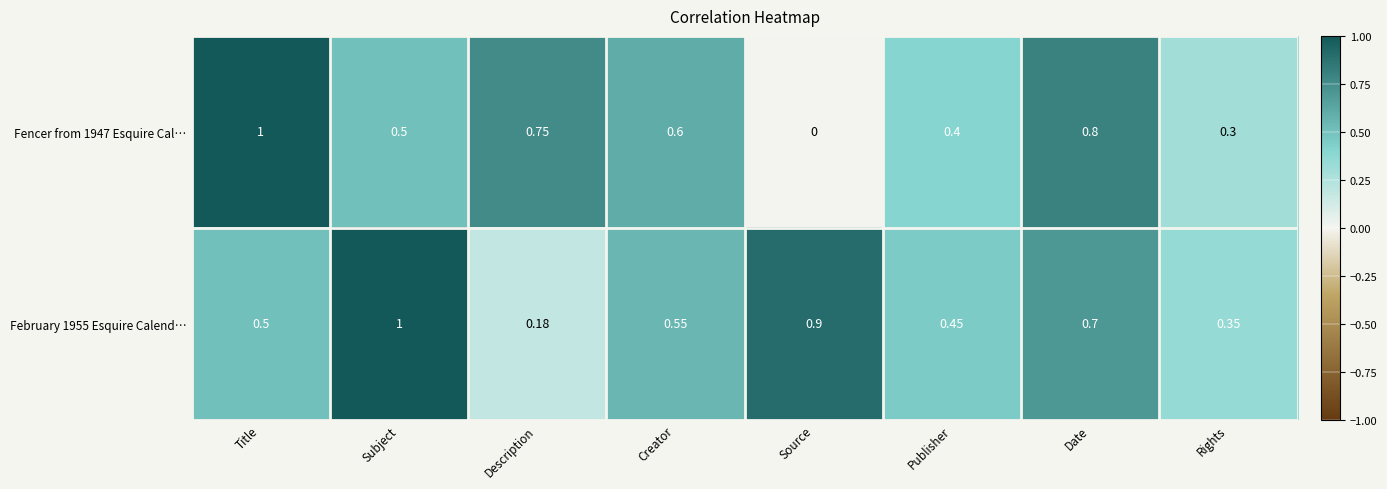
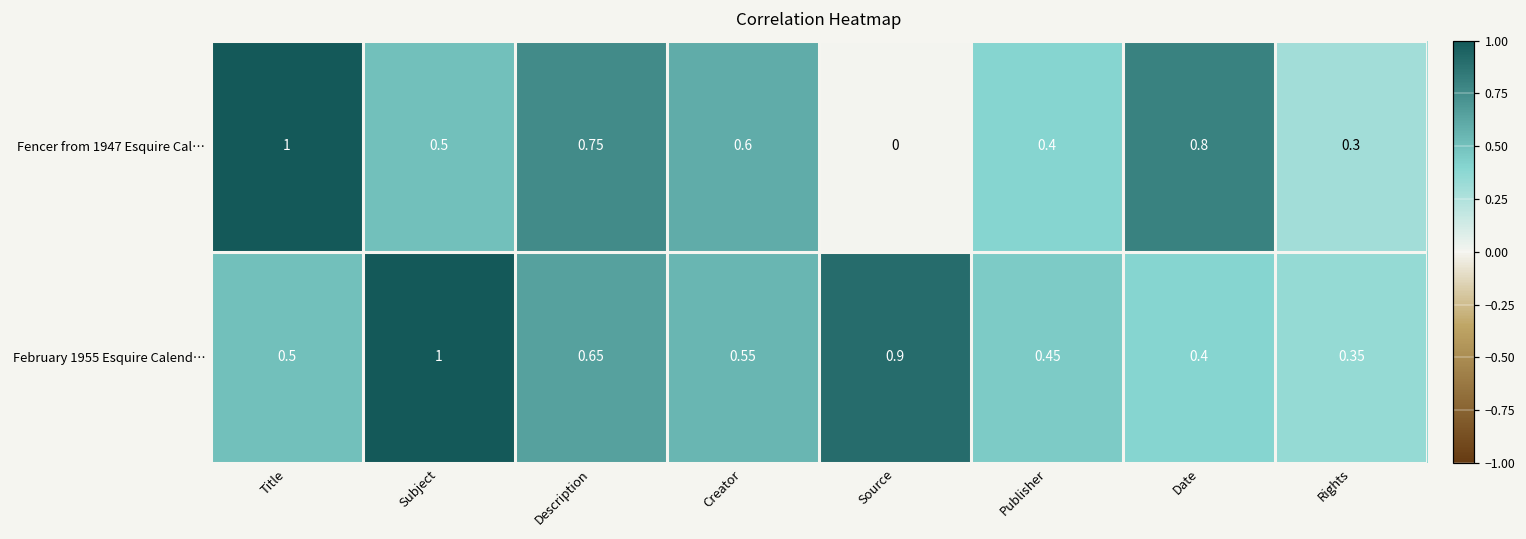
February 1955 Esquire Calend…, Description: 0.18 -> 0.65
February 1955 Esquire Calend…, Date: 0.7 -> 0.4
